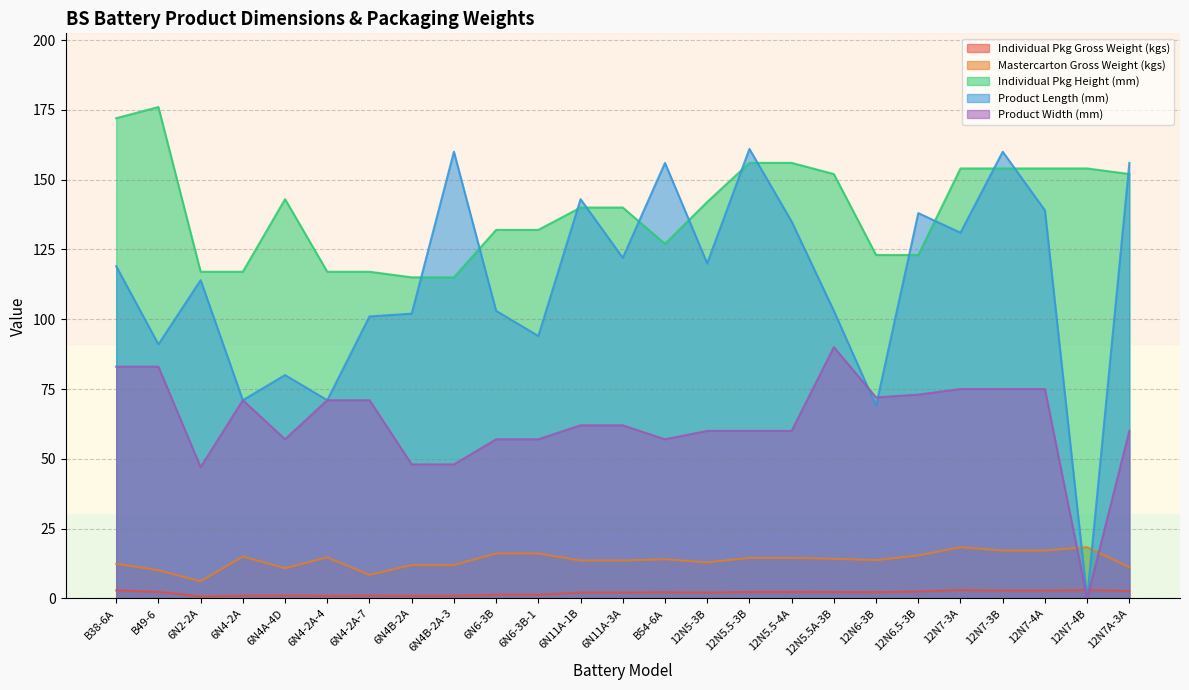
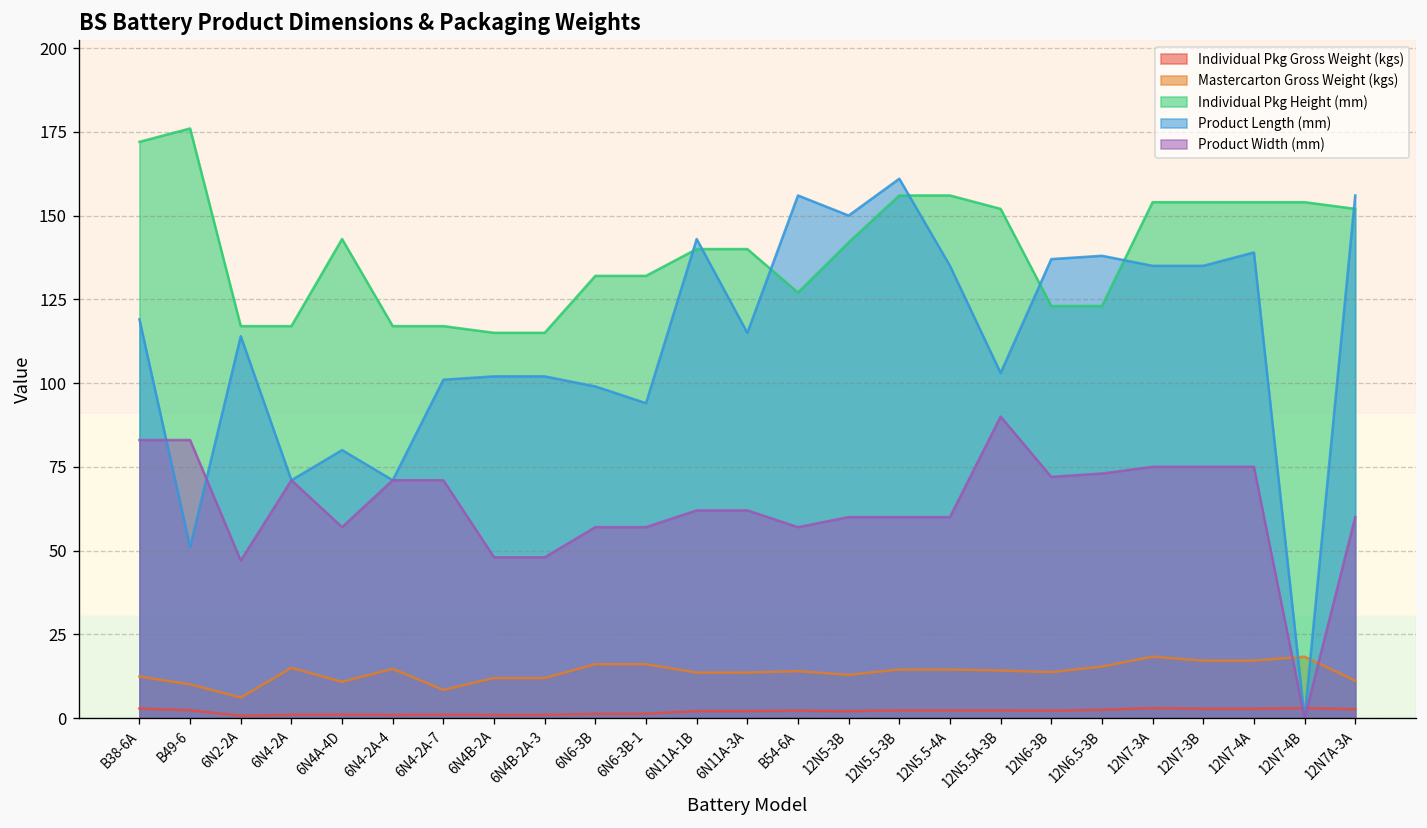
Product Length (mm), B49-6: 91 -> 51
Product Length (mm), 6N4B-2A-3: 160 -> 102
Product Length (mm), 6N6-3B: 103 -> 99
Product Length (mm), 6N11A-3A: 122 -> 115
Product Length (mm), 12N5-3B: 120 -> 150
Product Length (mm), 12N6-3B: 69 -> 137
Product Length (mm), 12N7-3A: 131 -> 135
Product Length (mm), 12N7-3B: 160 -> 135
